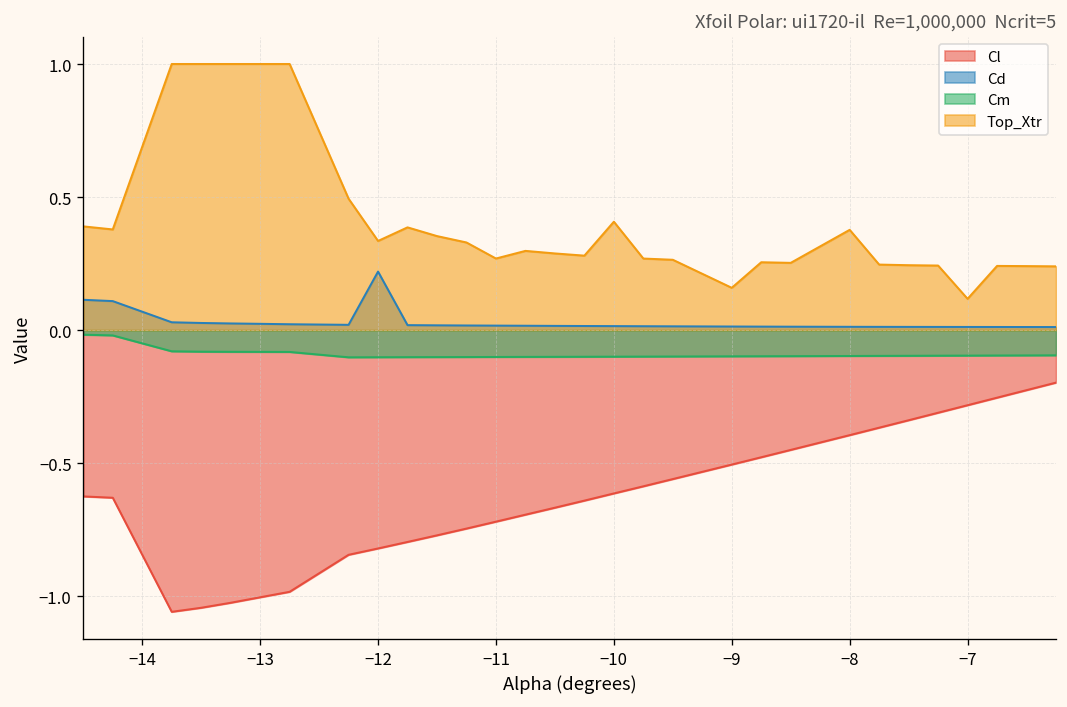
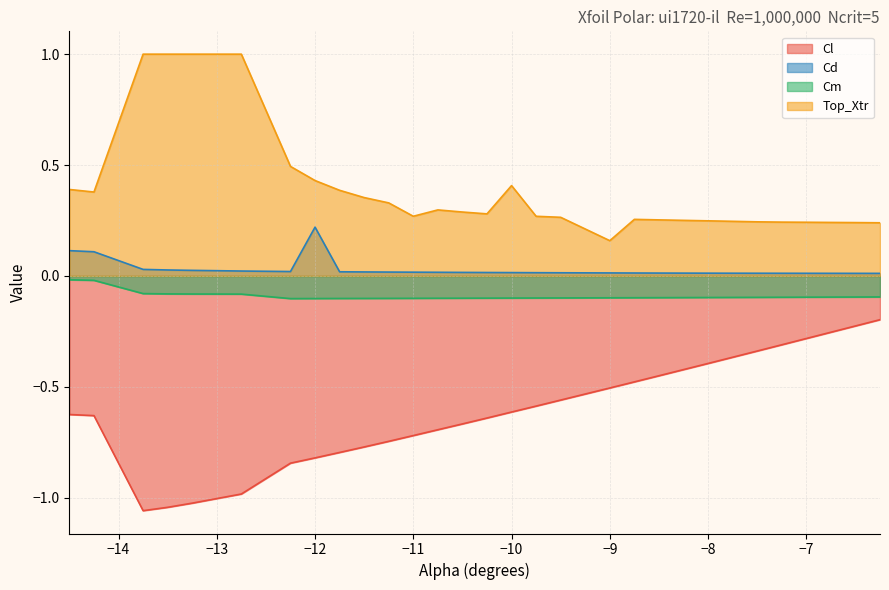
Top_Xtr, −12: 0.34 -> 0.43
Top_Xtr, −8: 0.38 -> 0.25
Top_Xtr, −7: 0.12 -> 0.24
